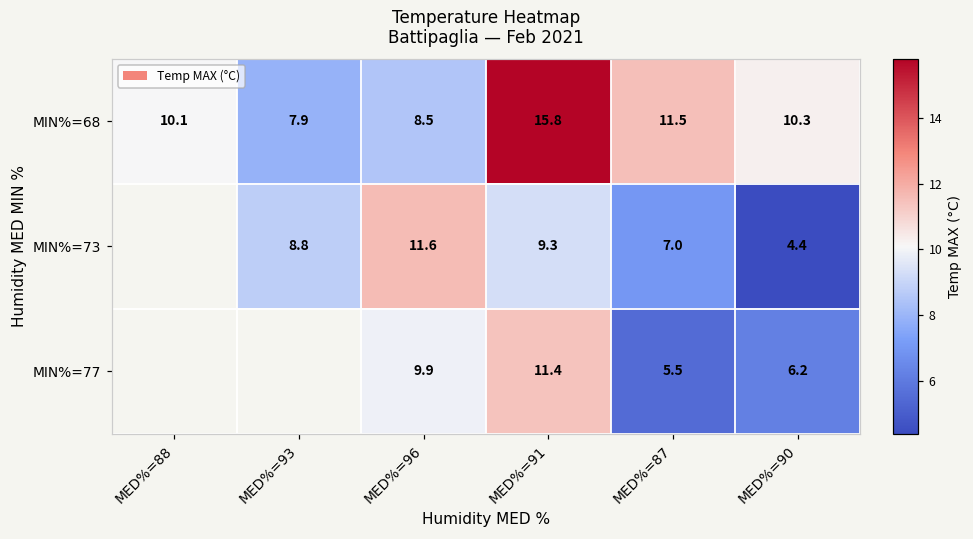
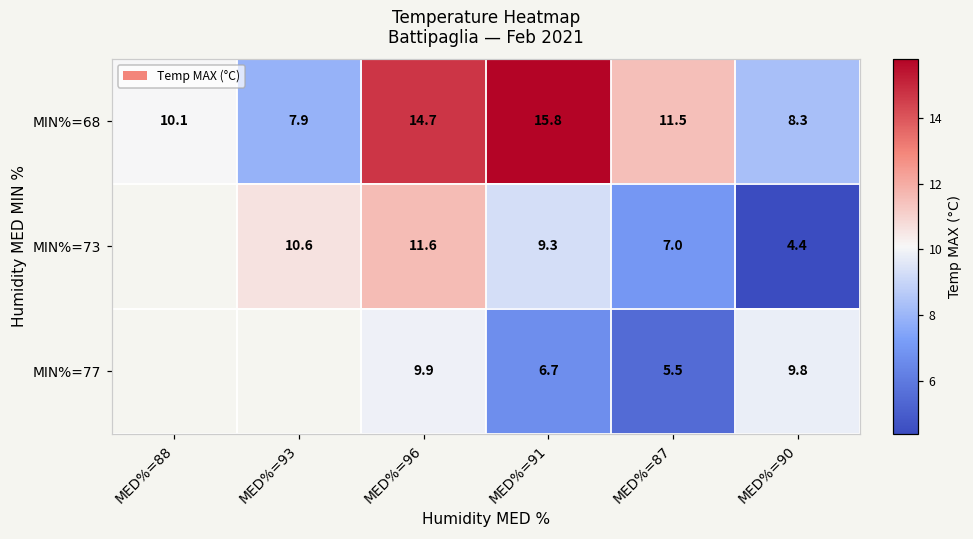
MIN%=68, MED%=96: 8.5 -> 14.7
MIN%=68, MED%=90: 10.3 -> 8.3
MIN%=73, MED%=93: 8.8 -> 10.6
MIN%=77, MED%=91: 11.4 -> 6.7
MIN%=77, MED%=90: 6.2 -> 9.8
